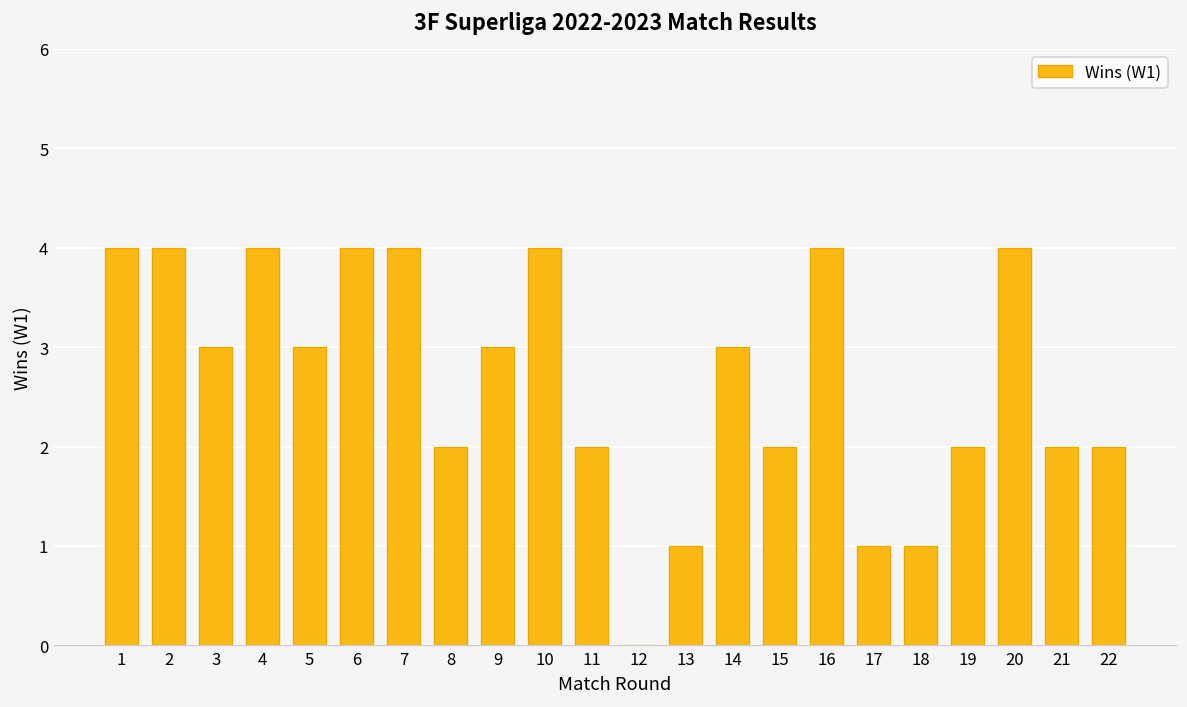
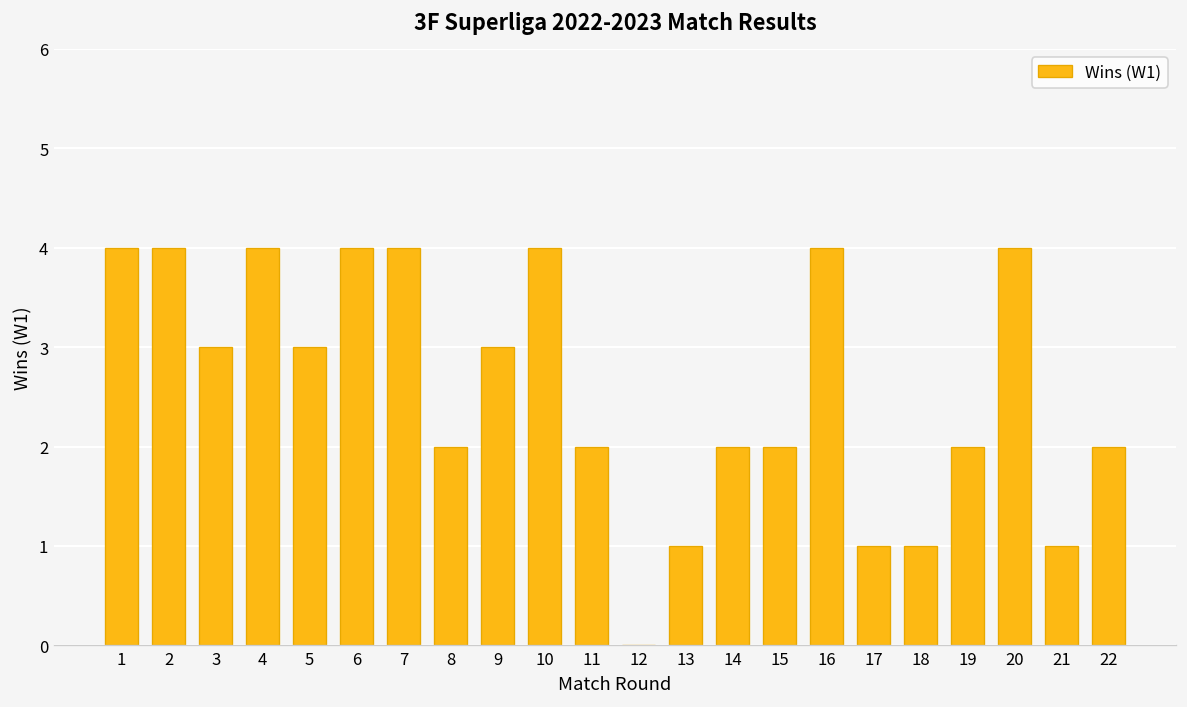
14: 3 -> 2
21: 2 -> 1
